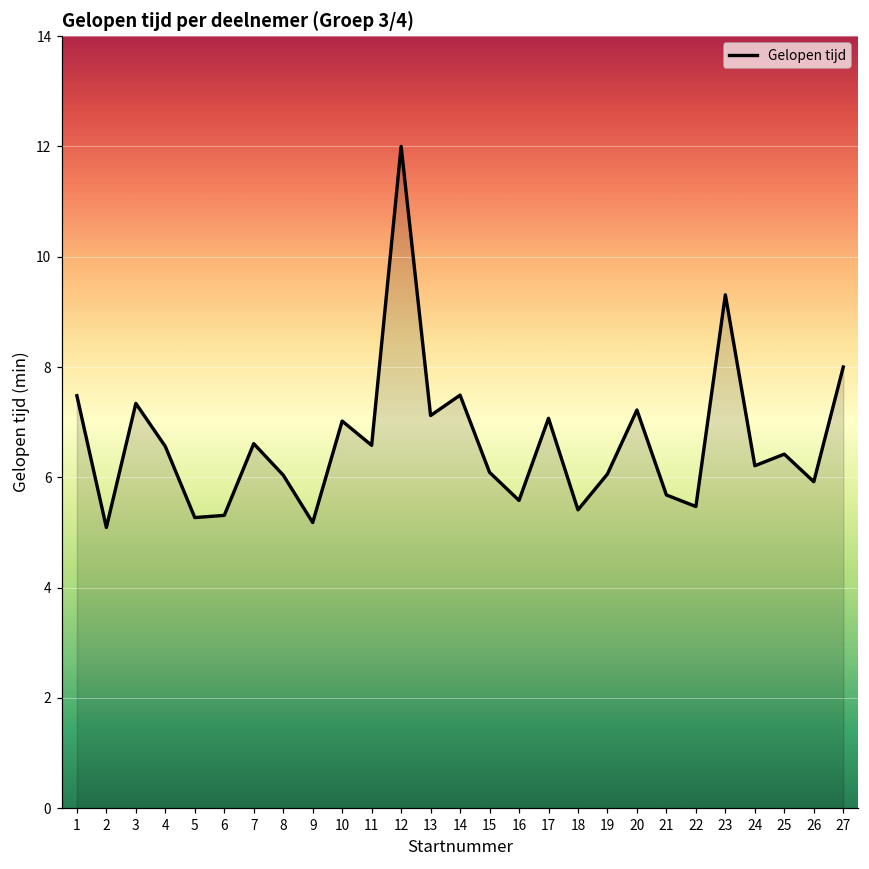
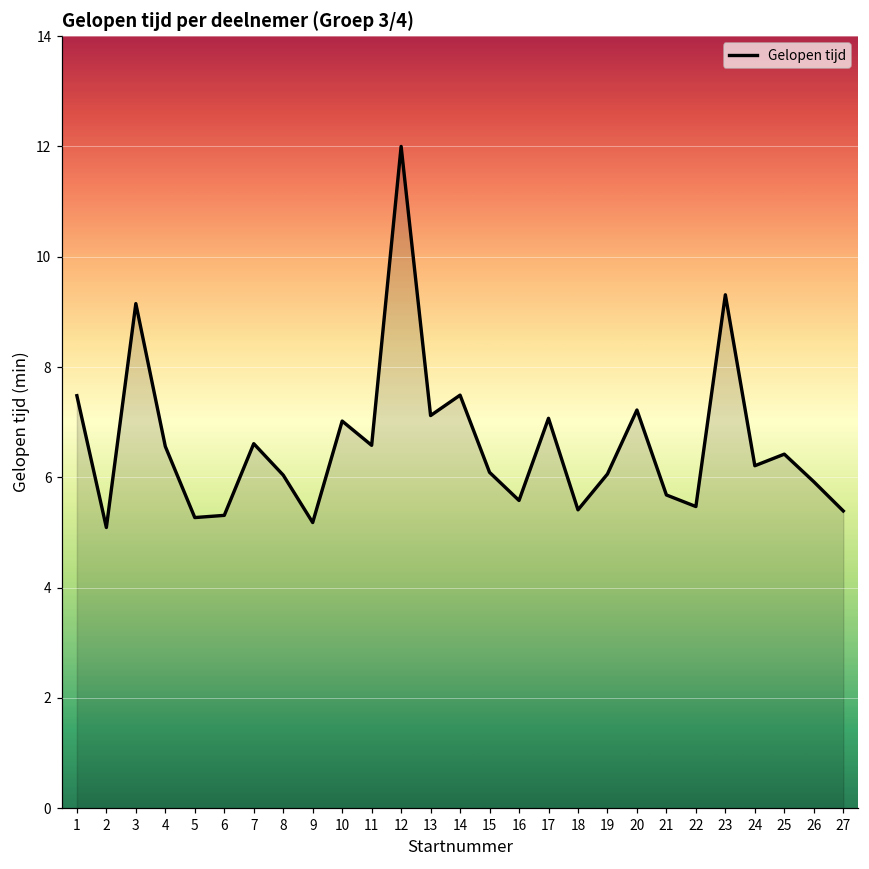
3: 7.3 -> 9.2
27: 8.0 -> 5.4
